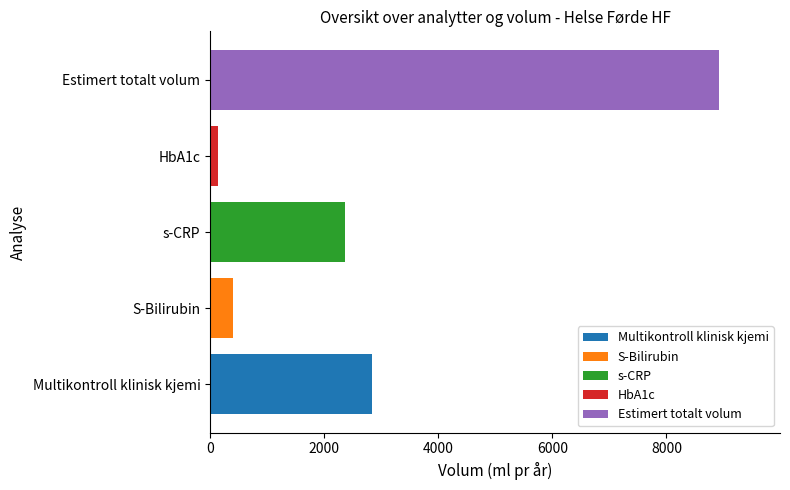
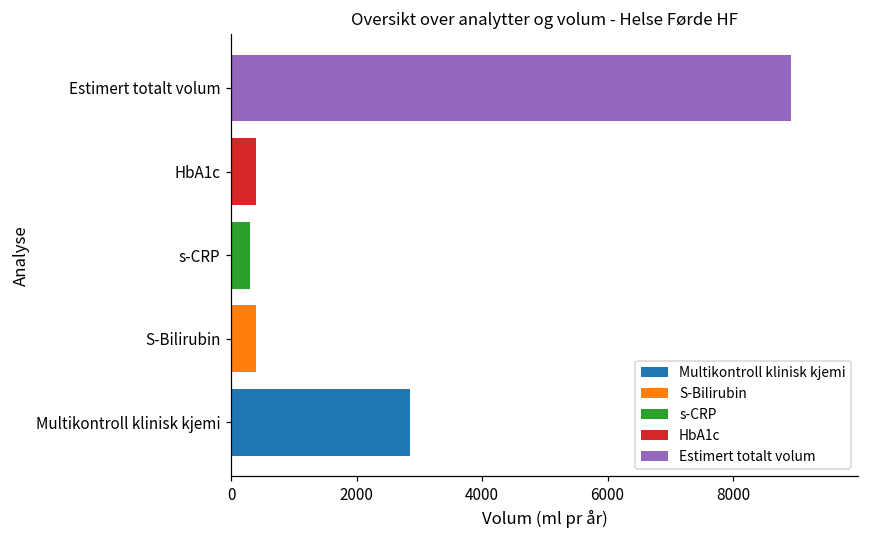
HbA1c: 100 -> 400
s-CRP: 2400 -> 300
